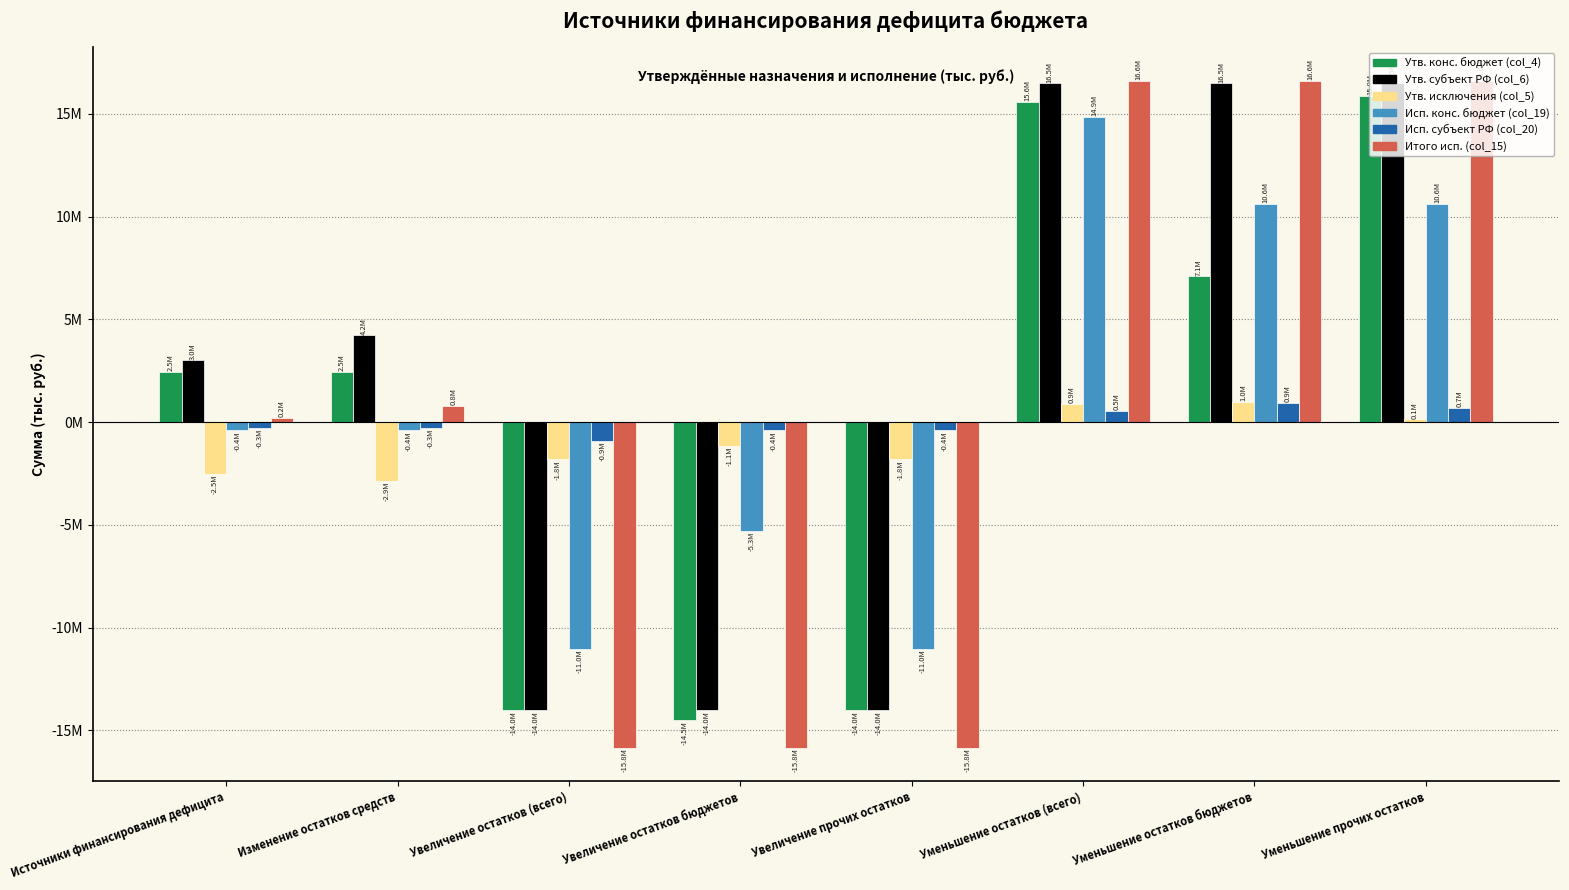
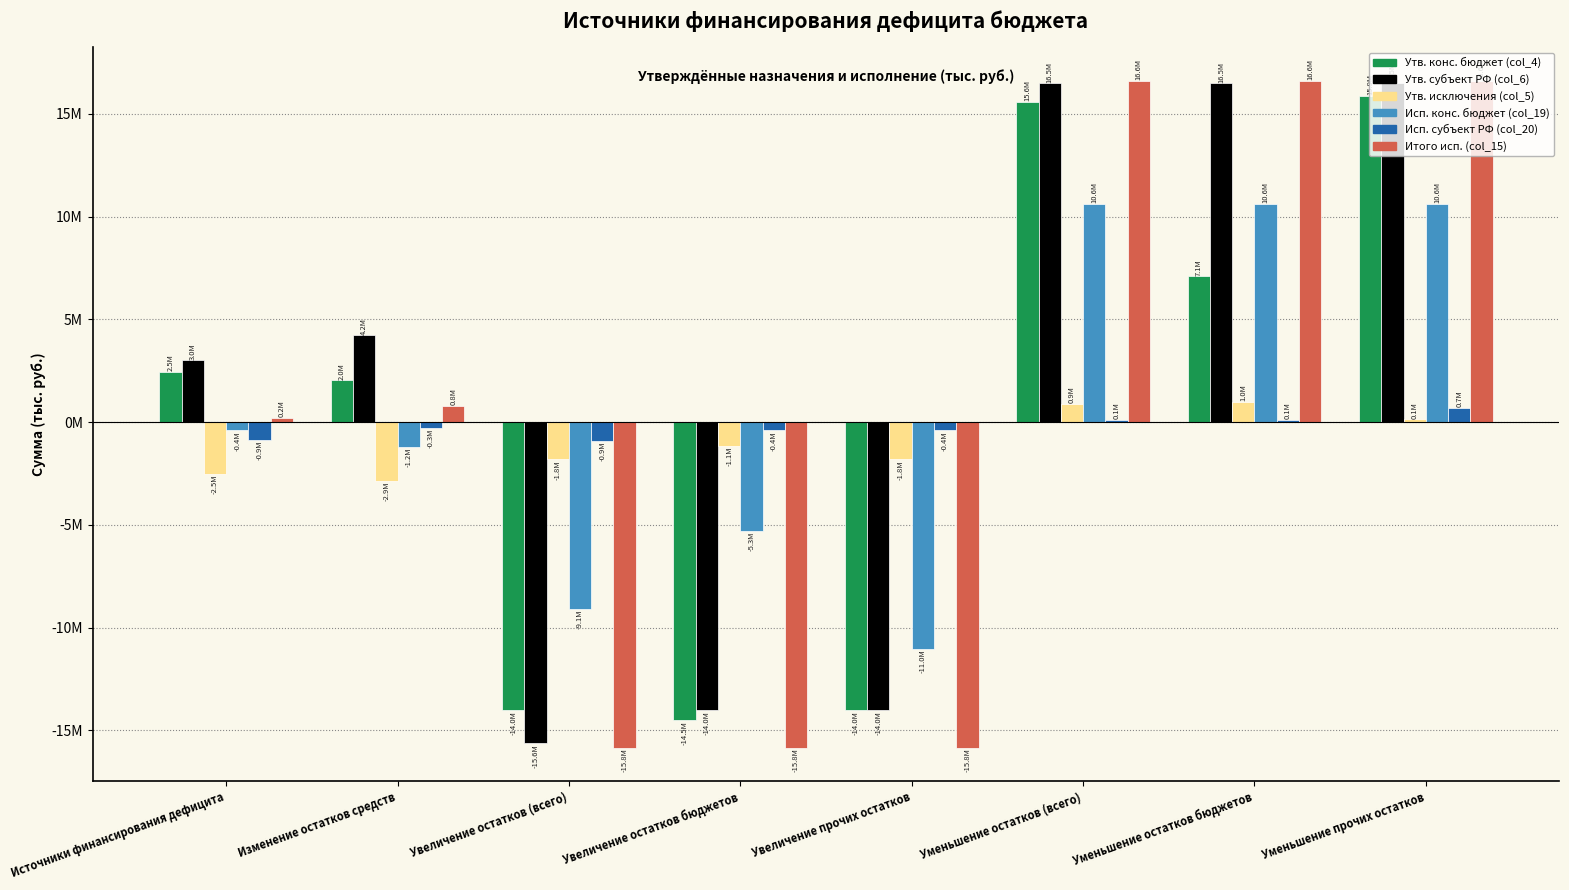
Исп. субъект РФ (col_20), Источники финансирования дефицита: -0.3M -> -0.9M
Утв. конс. бюджет (col_4), Изменение остатков средств: 2.5M -> 2.0M
Исп. конс. бюджет (col_19), Изменение остатков средств: -0.4M -> -1.2M
Утв. субъект РФ (col_6), Увеличение остатков (всего): -14.0M -> -15.6M
Исп. конс. бюджет (col_19), Увеличение остатков (всего): -11.0M -> -9.1M
Исп. конс. бюджет (col_19), Уменьшение остатков (всего): 14.9M -> 10.6M
Исп. субъект РФ (col_20), Уменьшение остатков (всего): 0.5M -> 0.1M
Исп. субъект РФ (col_20), Уменьшение остатков бюджетов: 0.9M -> 0.1M
